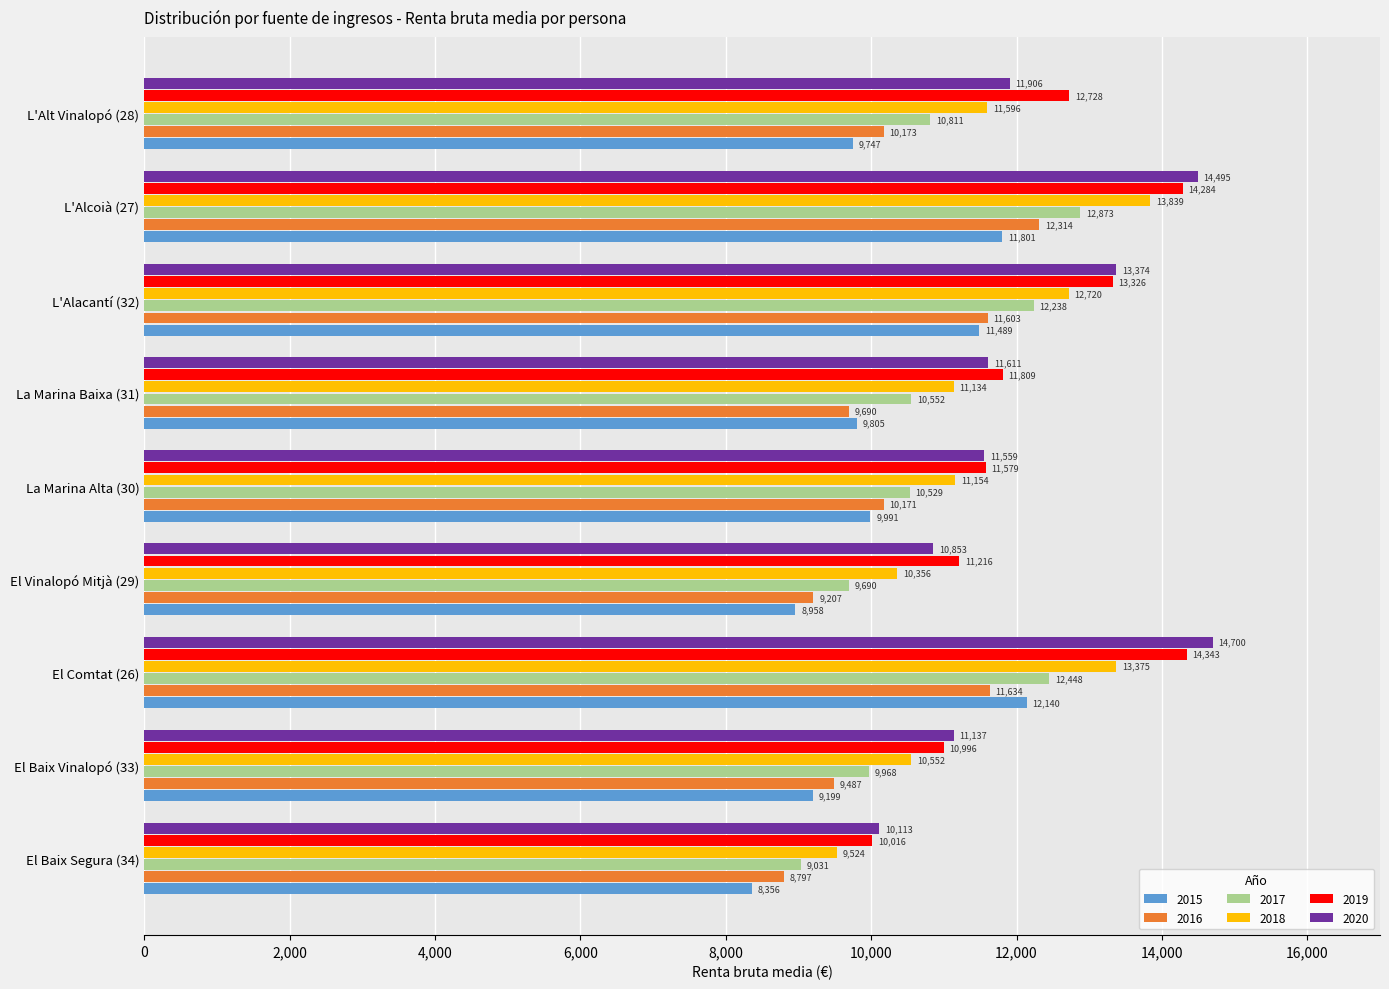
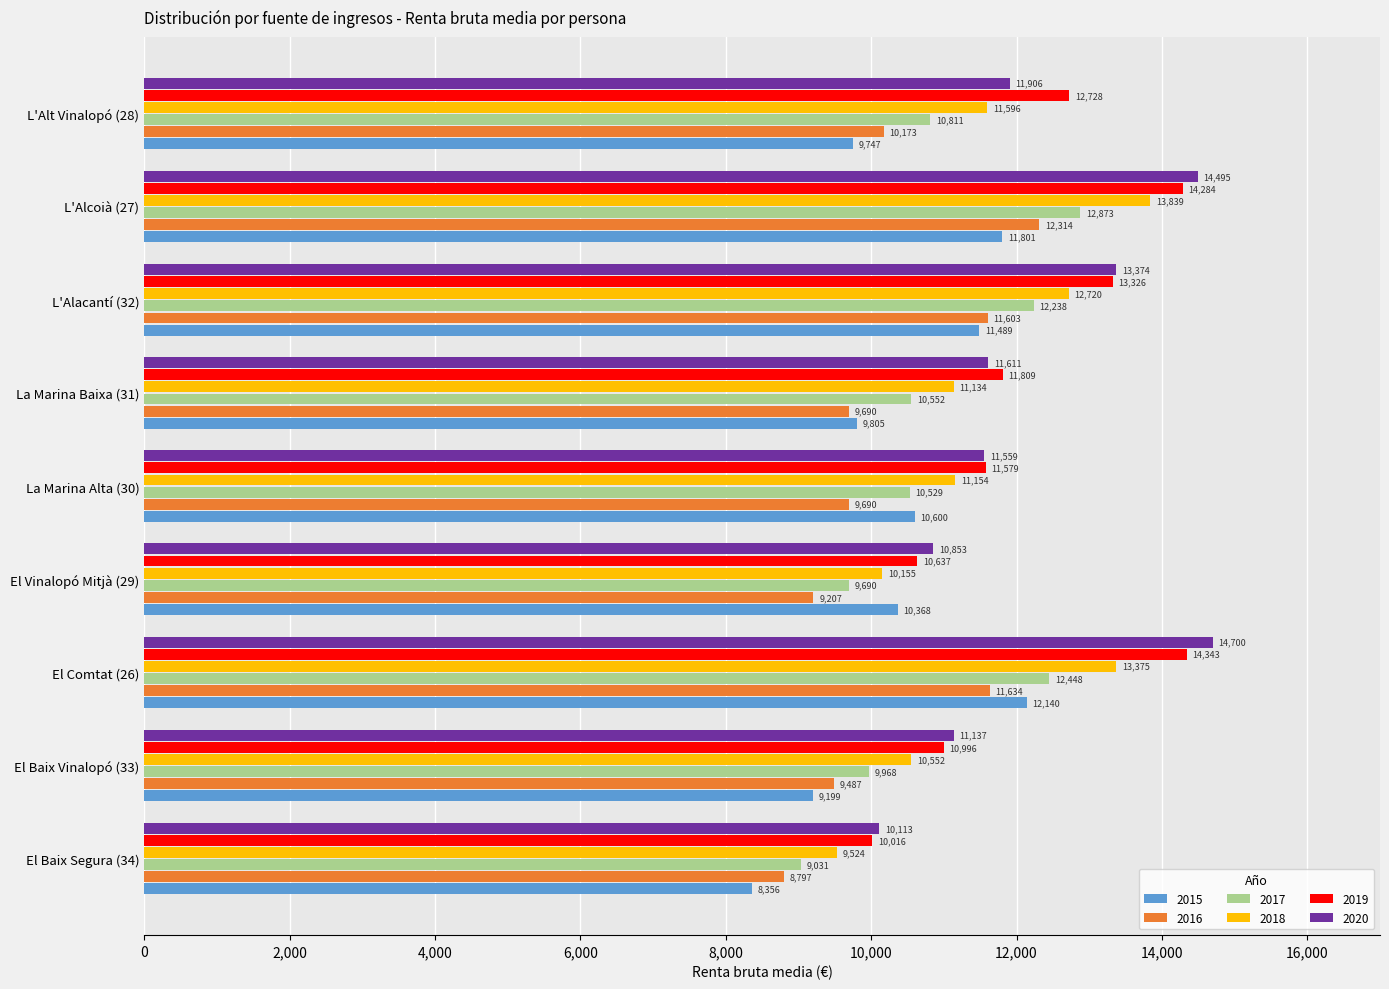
2016, La Marina Alta (30): 10,171 -> 9,690
2015, La Marina Alta (30): 9,991 -> 10,600
2019, El Vinalopó Mitjà (29): 11,216 -> 10,637
2018, El Vinalopó Mitjà (29): 10,356 -> 10,155
2015, El Vinalopó Mitjà (29): 8,958 -> 10,368
